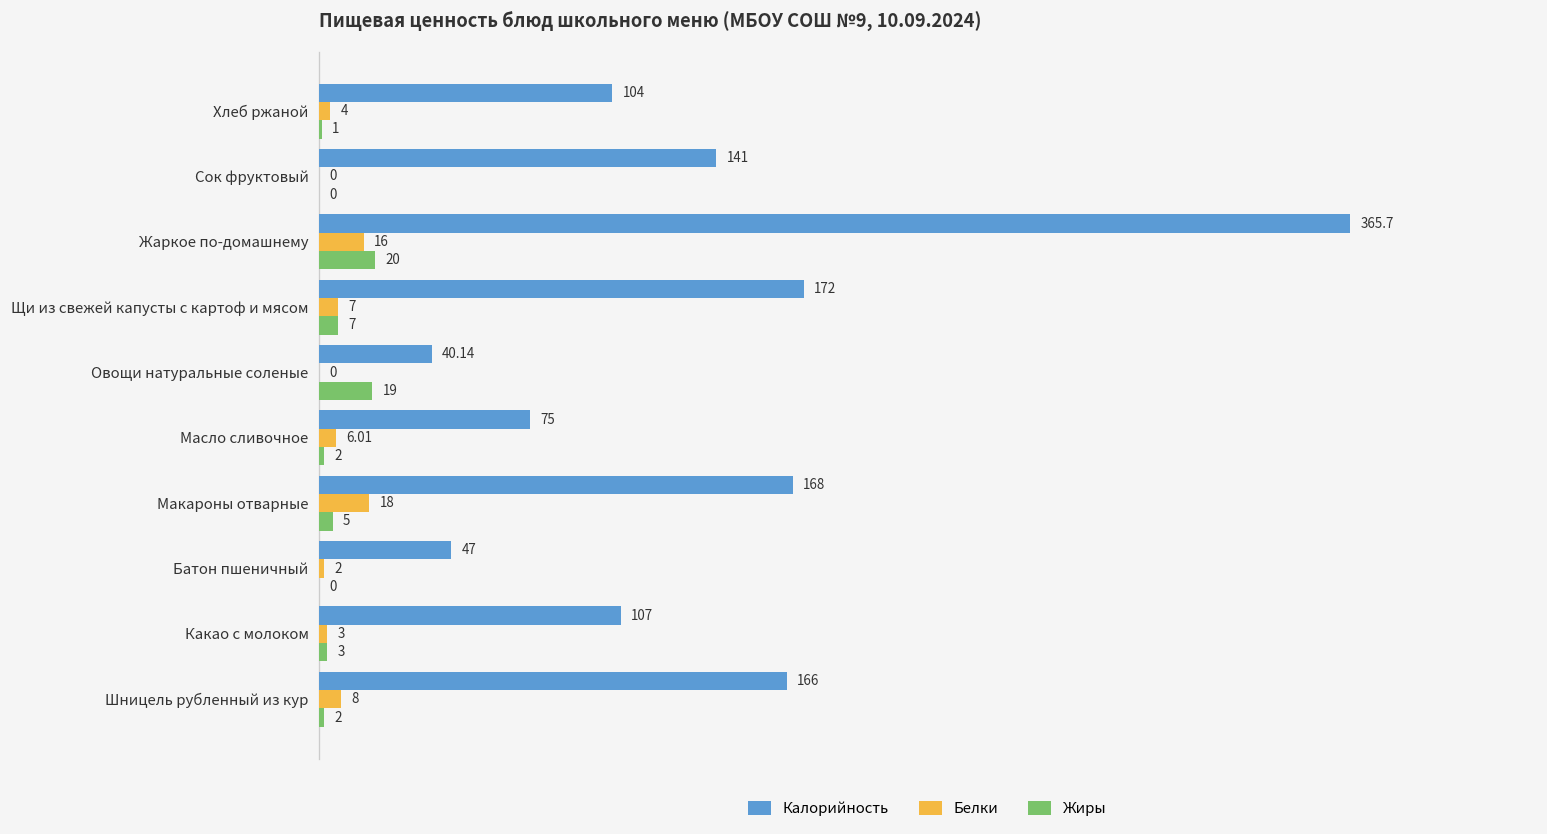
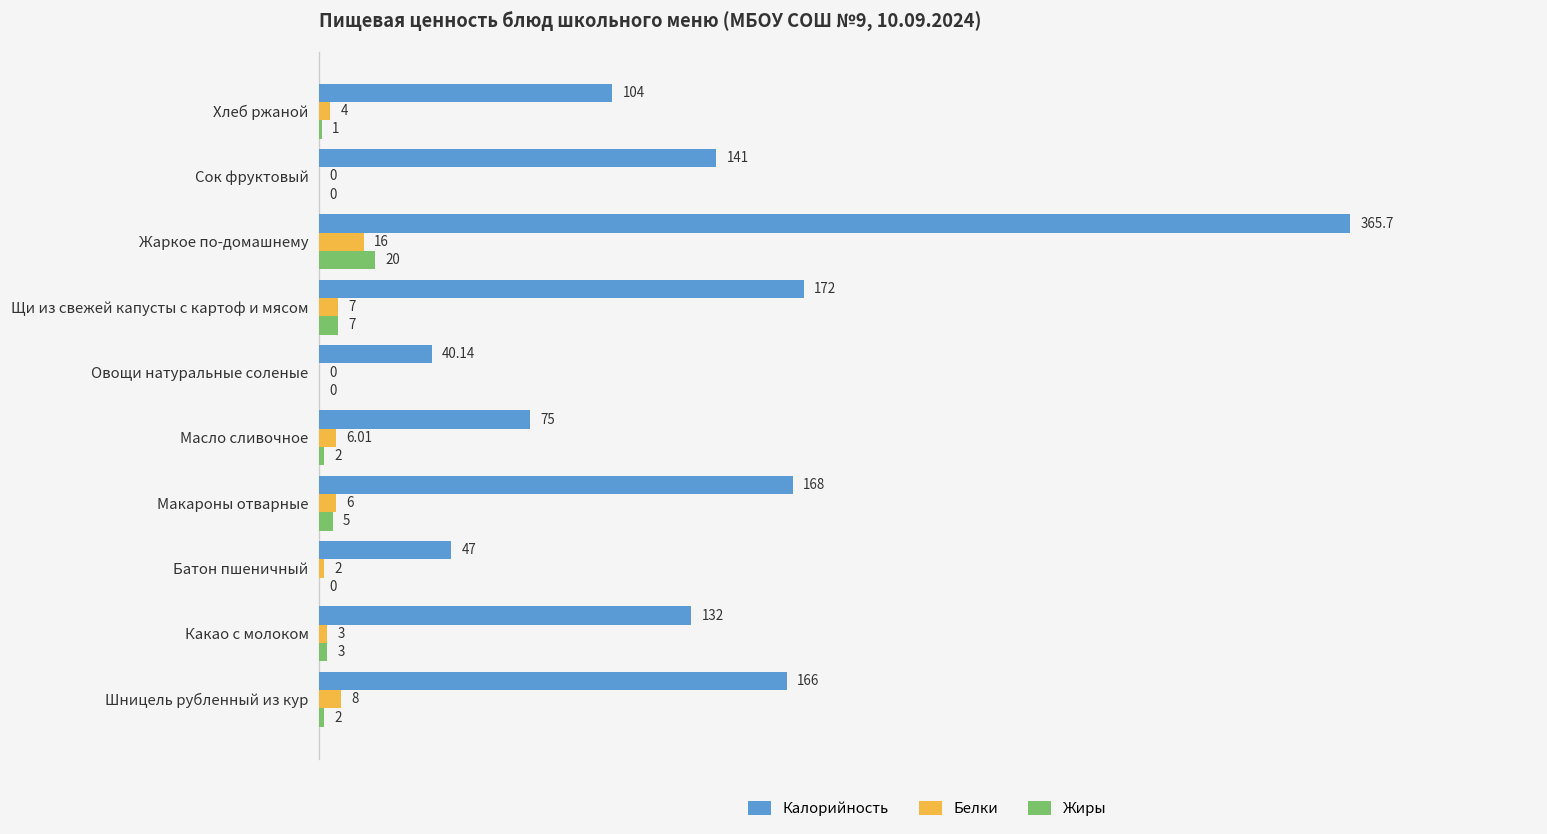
Жиры, Овощи натуральные соленые: 19 -> 0
Белки, Макароны отварные: 18 -> 6
Калорийность, Какао с молоком: 107 -> 132
